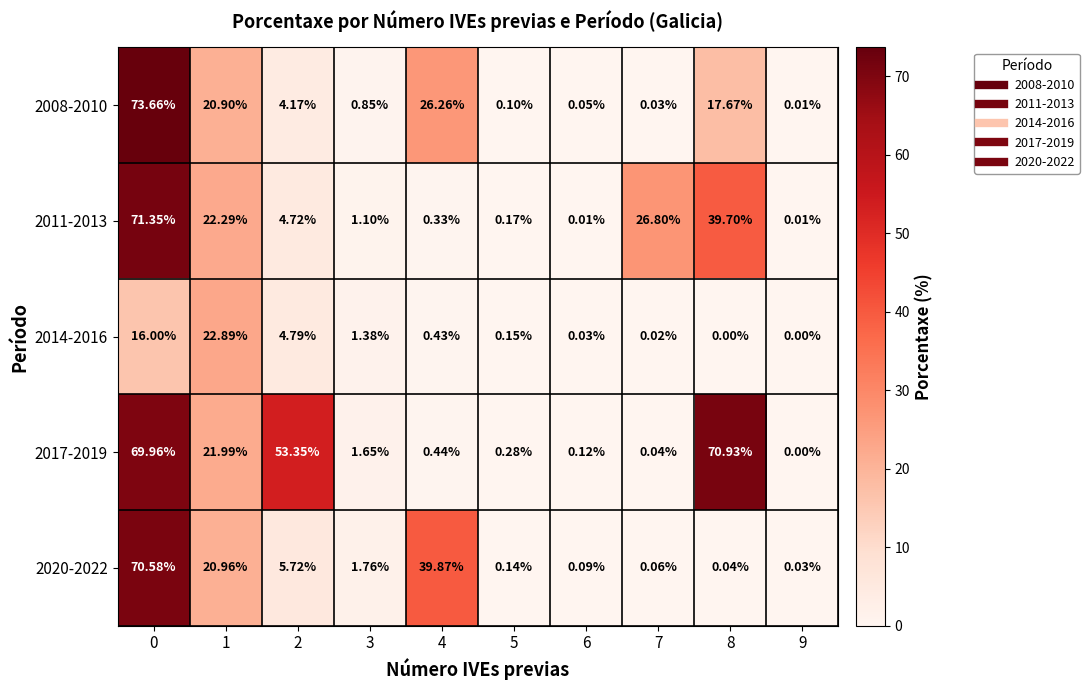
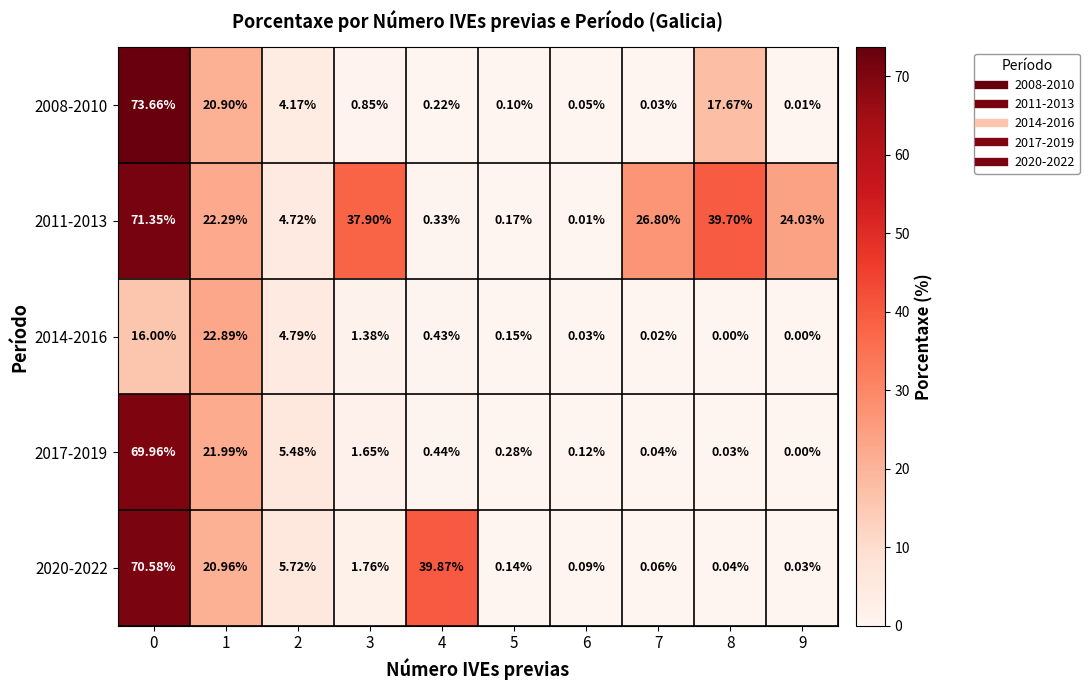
2008-2010, 4: 26.26% -> 0.22%
2011-2013, 3: 1.10% -> 37.90%
2011-2013, 9: 0.01% -> 24.03%
2017-2019, 2: 53.35% -> 5.48%
2017-2019, 8: 70.93% -> 0.03%
